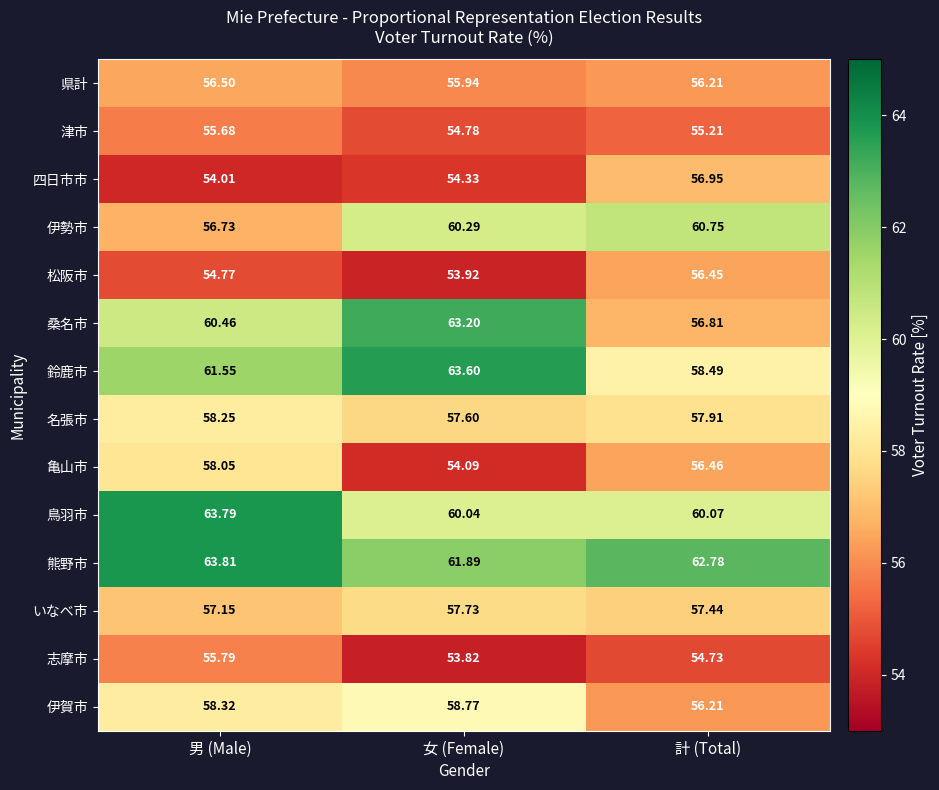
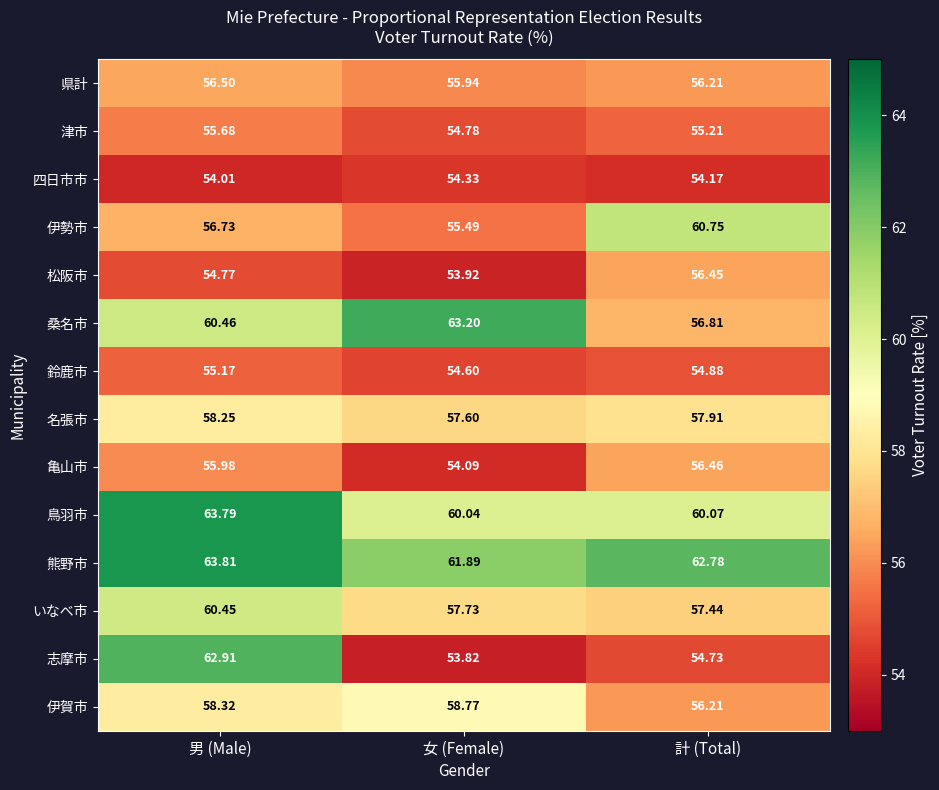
四日市市, 計 (Total): 56.95 -> 54.17
伊勢市, 女 (Female): 60.29 -> 55.49
鈴鹿市, 男 (Male): 61.55 -> 55.17
鈴鹿市, 女 (Female): 63.60 -> 54.60
鈴鹿市, 計 (Total): 58.49 -> 54.88
亀山市, 男 (Male): 58.05 -> 55.98
いなべ市, 男 (Male): 57.15 -> 60.45
志摩市, 男 (Male): 55.79 -> 62.91
